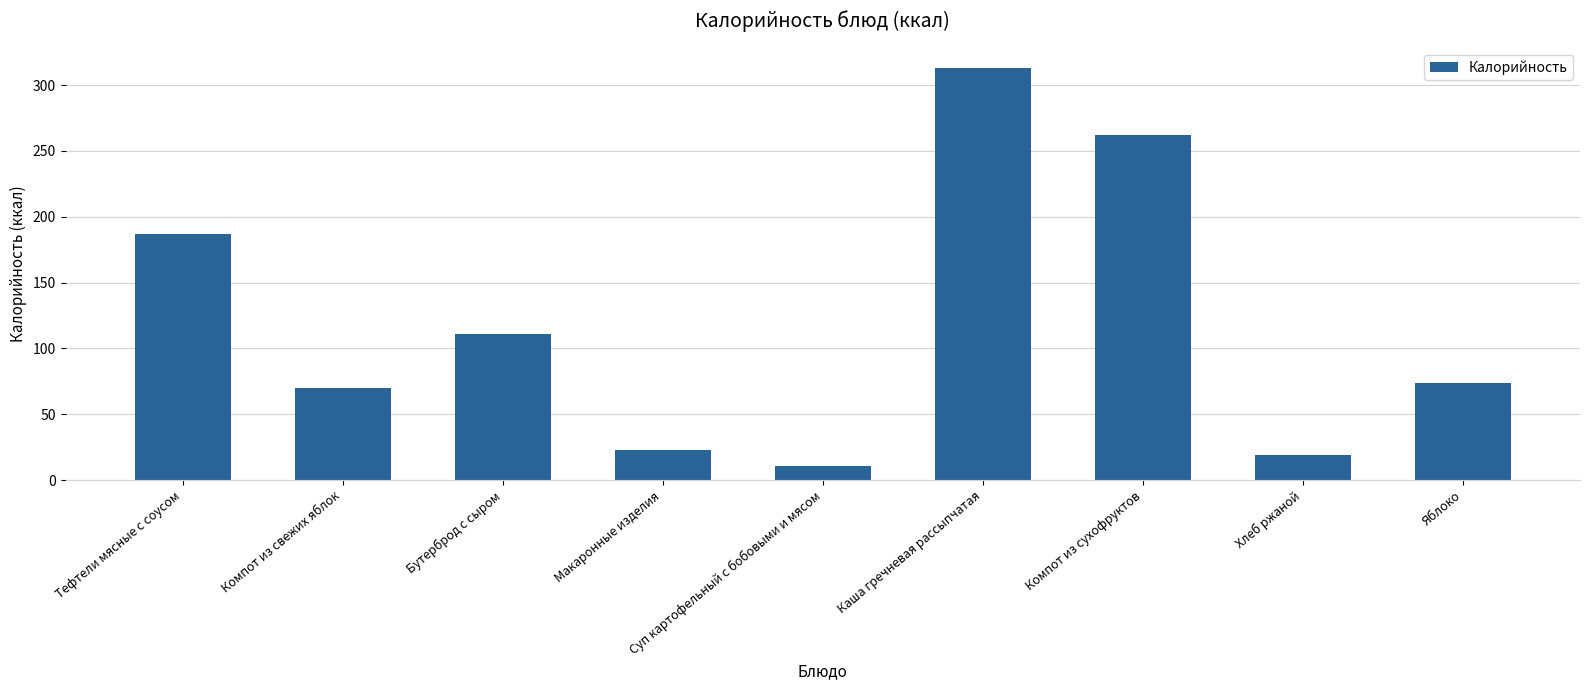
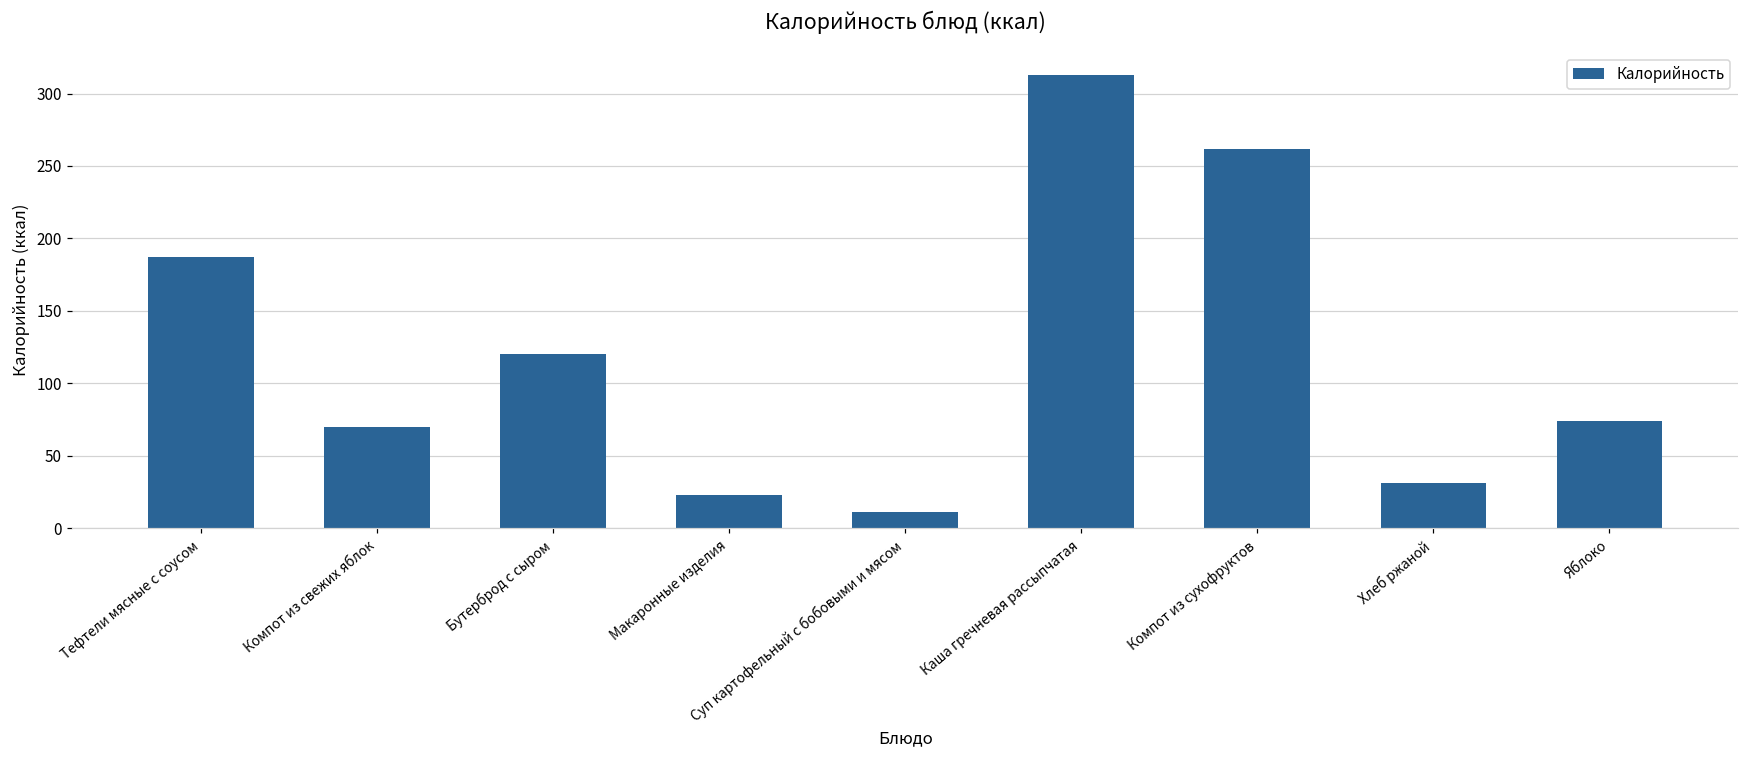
Бутерброд с сыром: 111 -> 120
Хлеб ржаной: 19 -> 31
